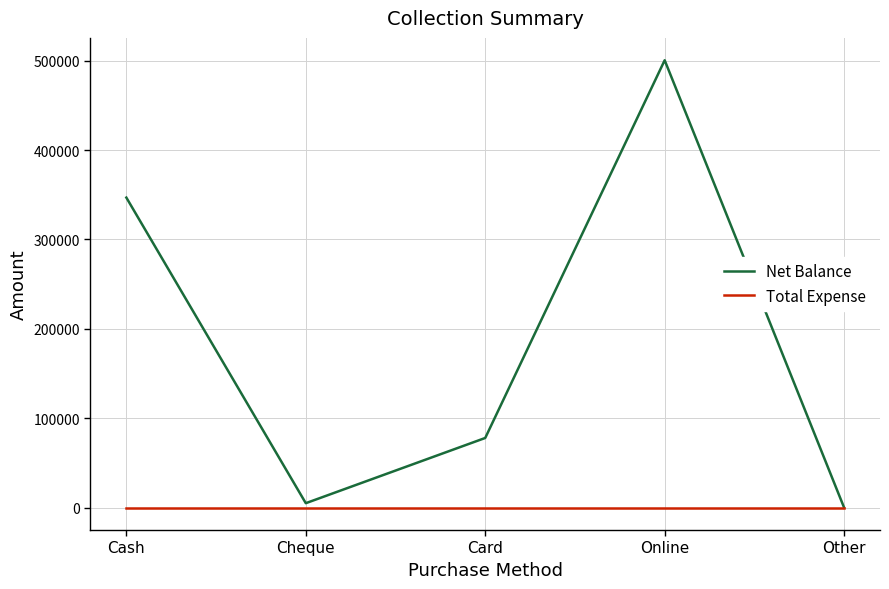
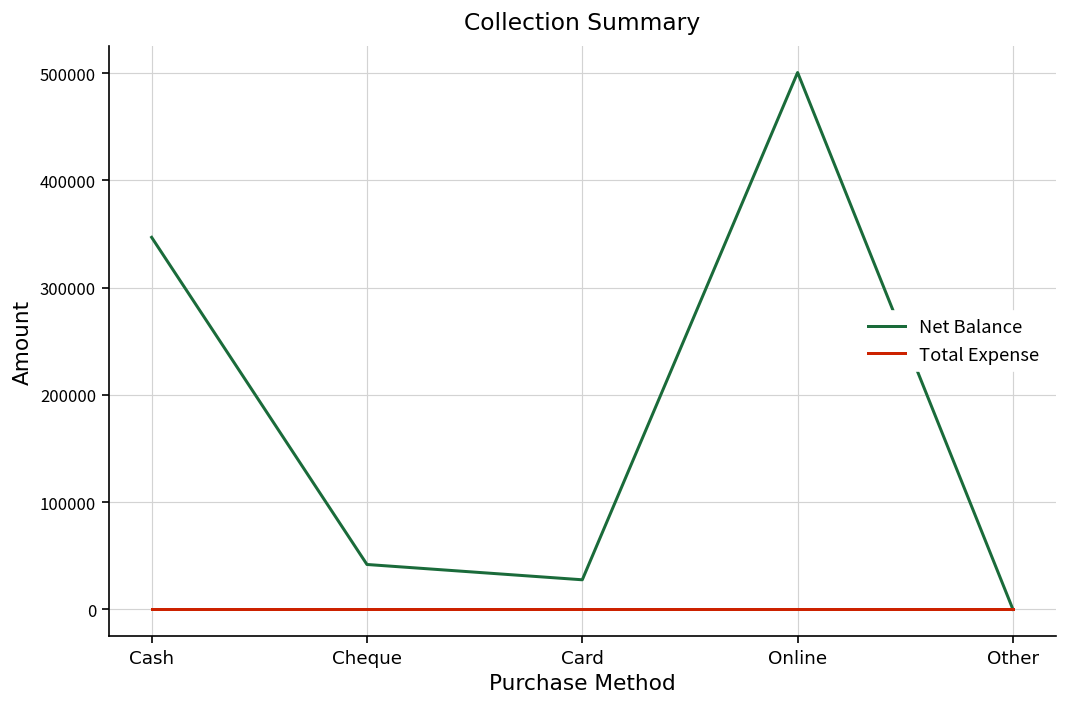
Net Balance, Cheque: 10000 -> 40000
Net Balance, Card: 80000 -> 30000
